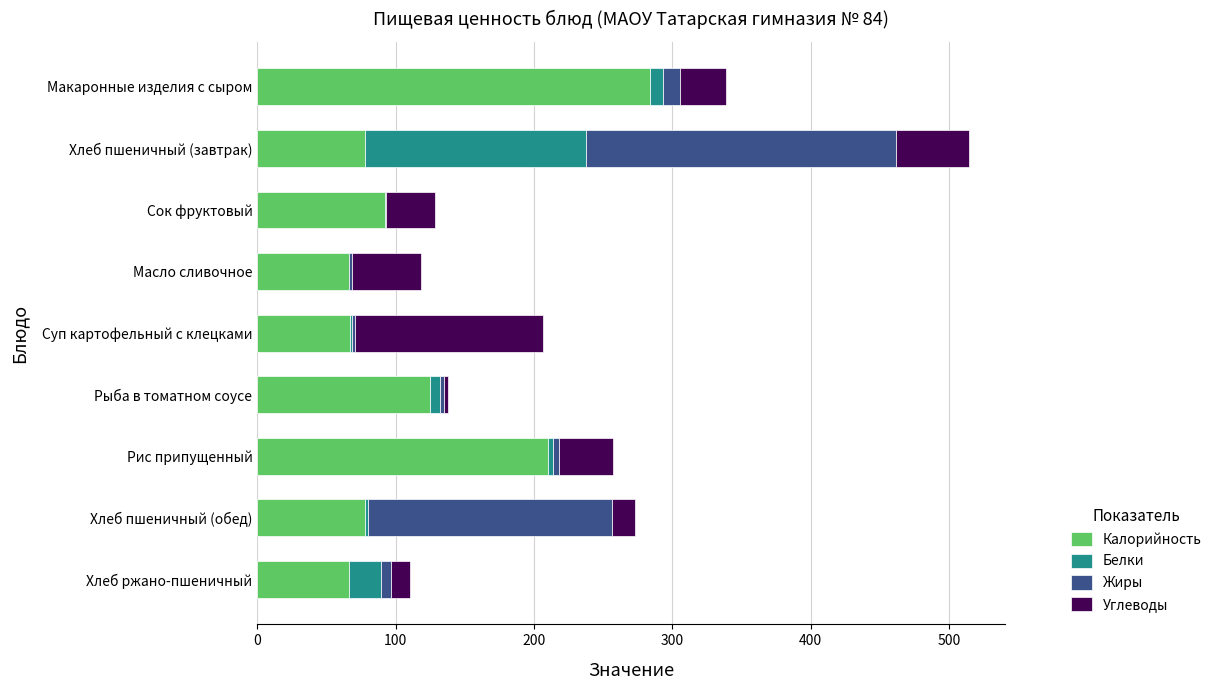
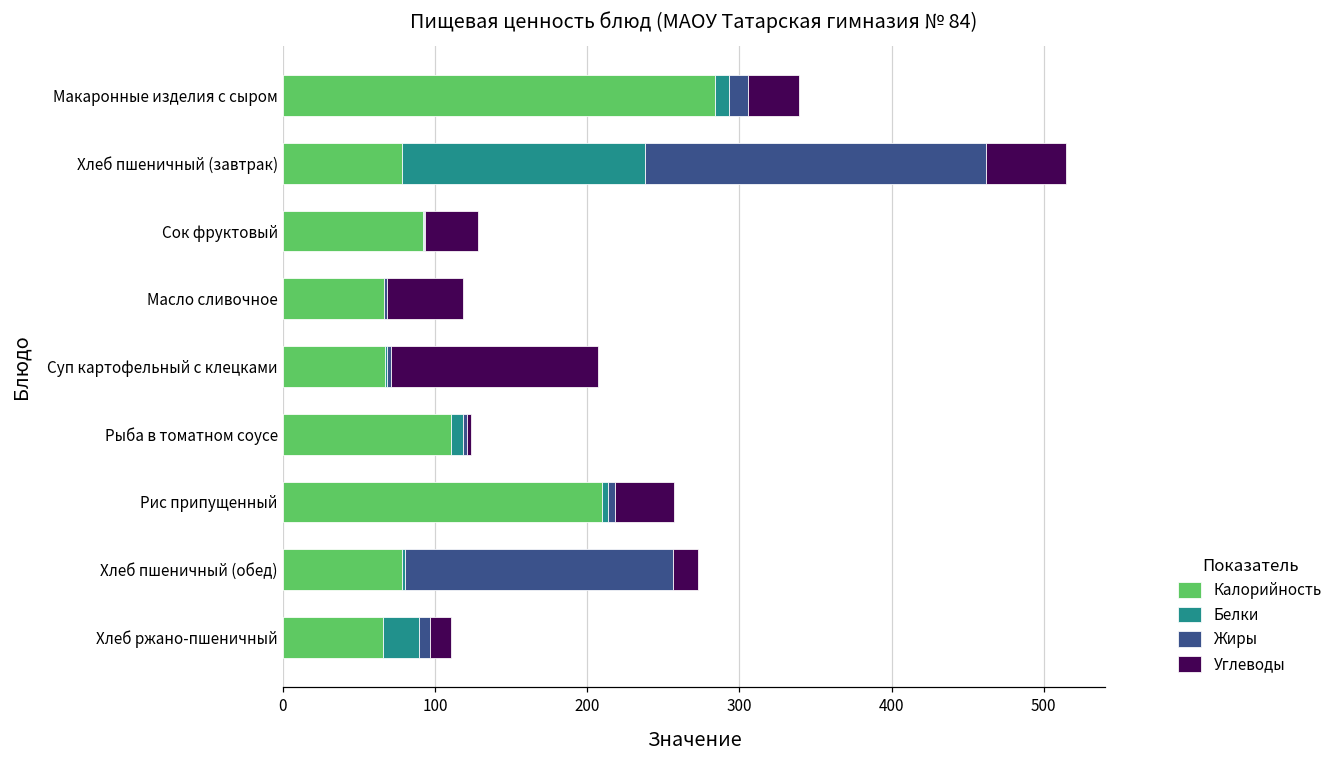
Калорийность, Рыба в томатном соусе: 125 -> 111
